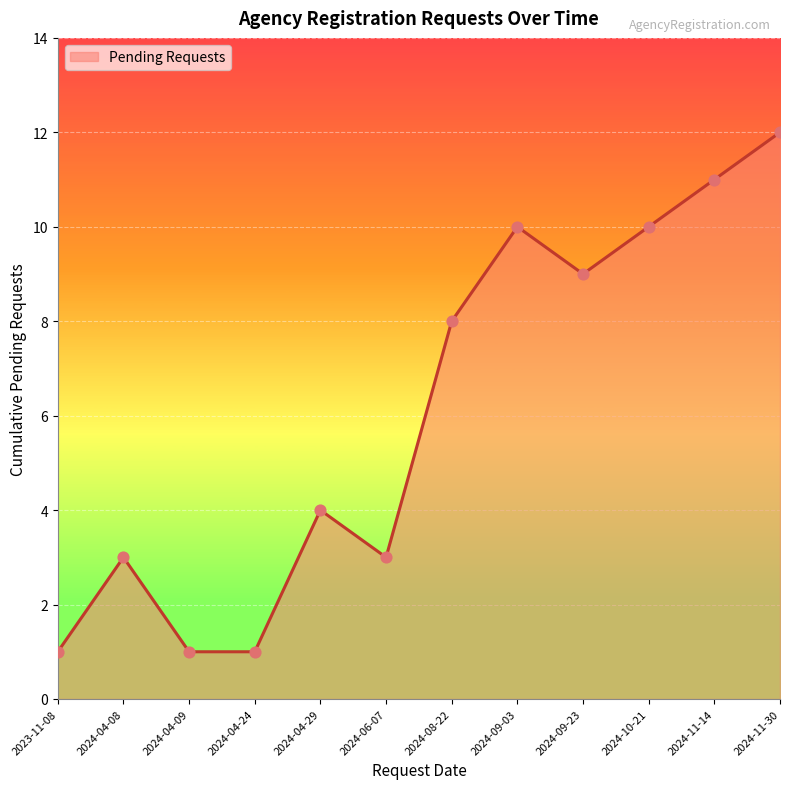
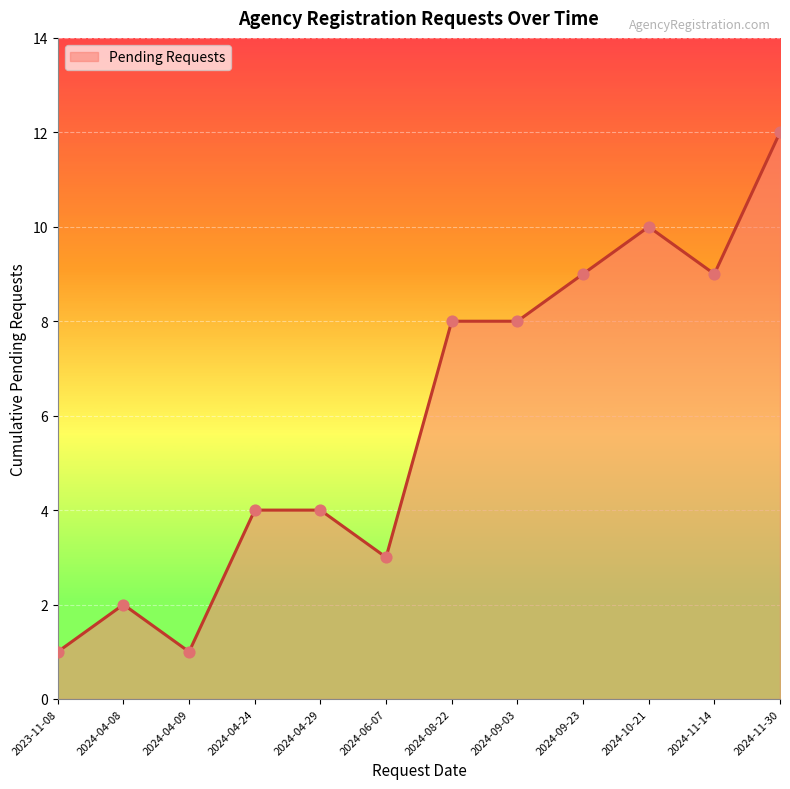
2024-04-08: 3 -> 2
2024-04-24: 1 -> 4
2024-09-03: 10 -> 8
2024-11-14: 11 -> 9
